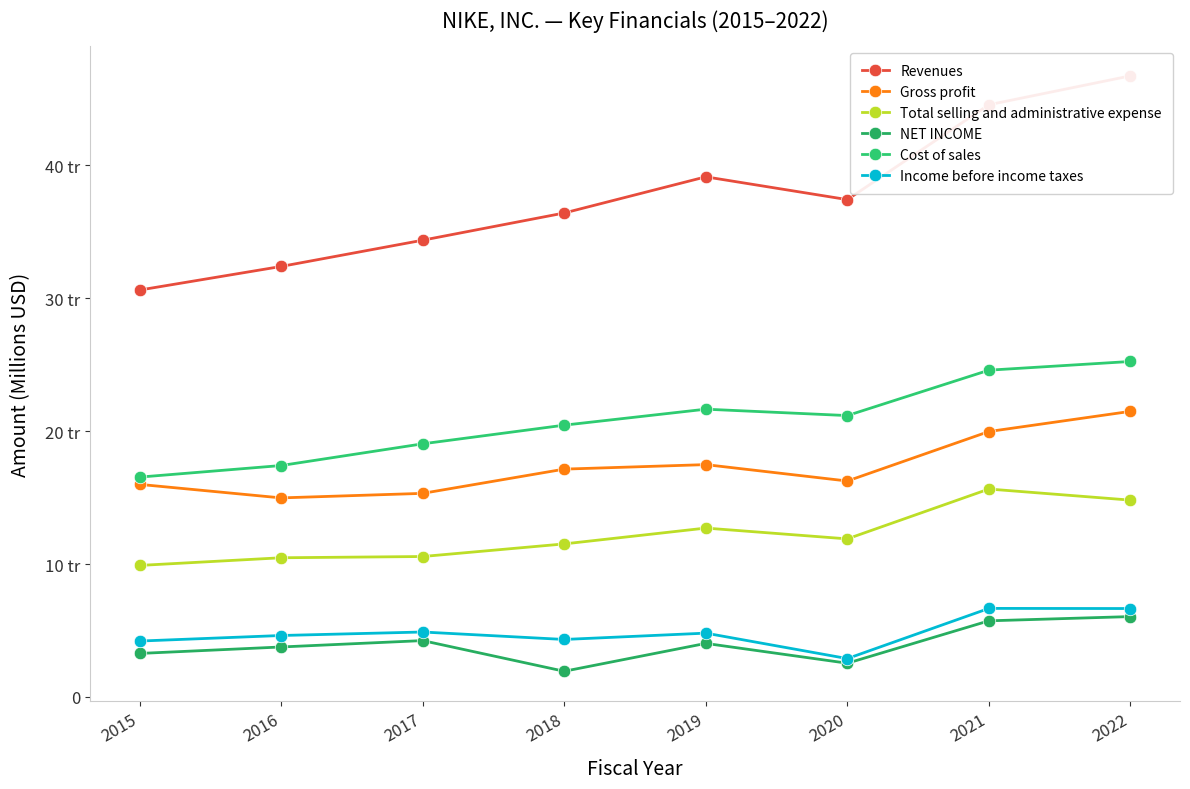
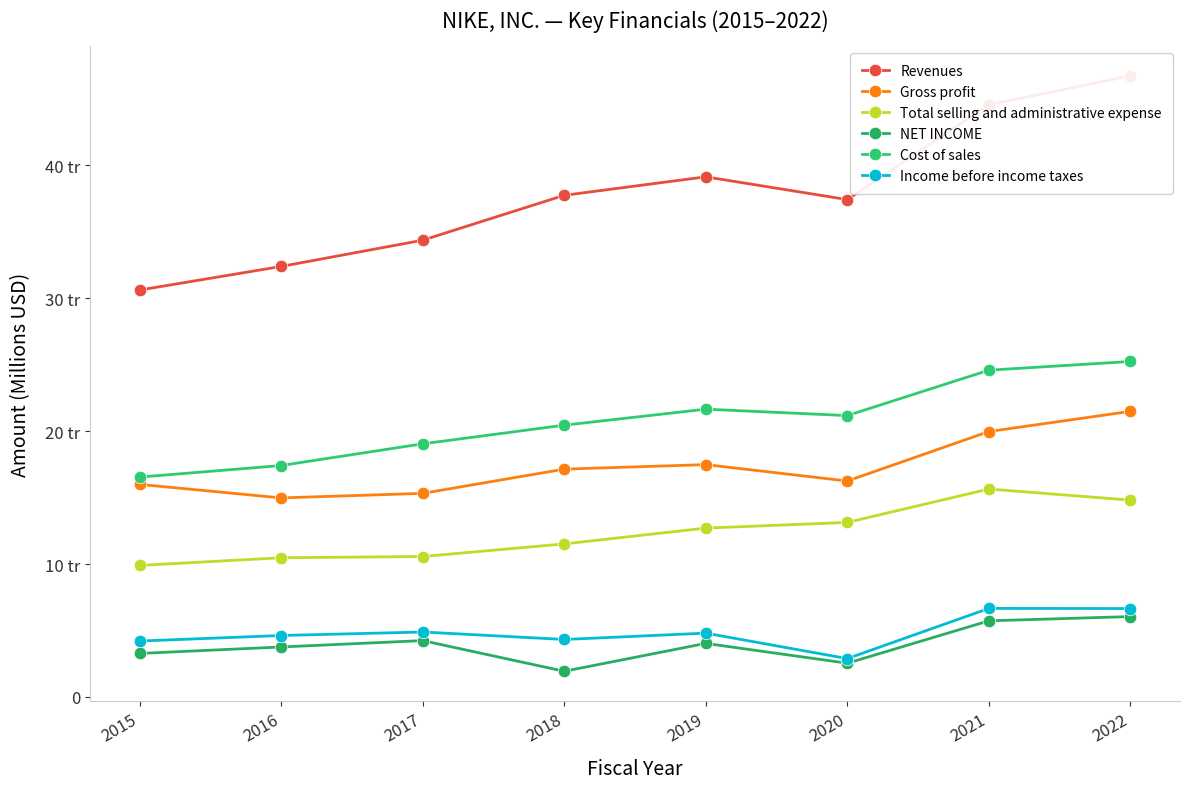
Revenues, 2018: 36.4 tr -> 37.7 tr
Total selling and administrative expense, 2020: 11.9 tr -> 13.1 tr
